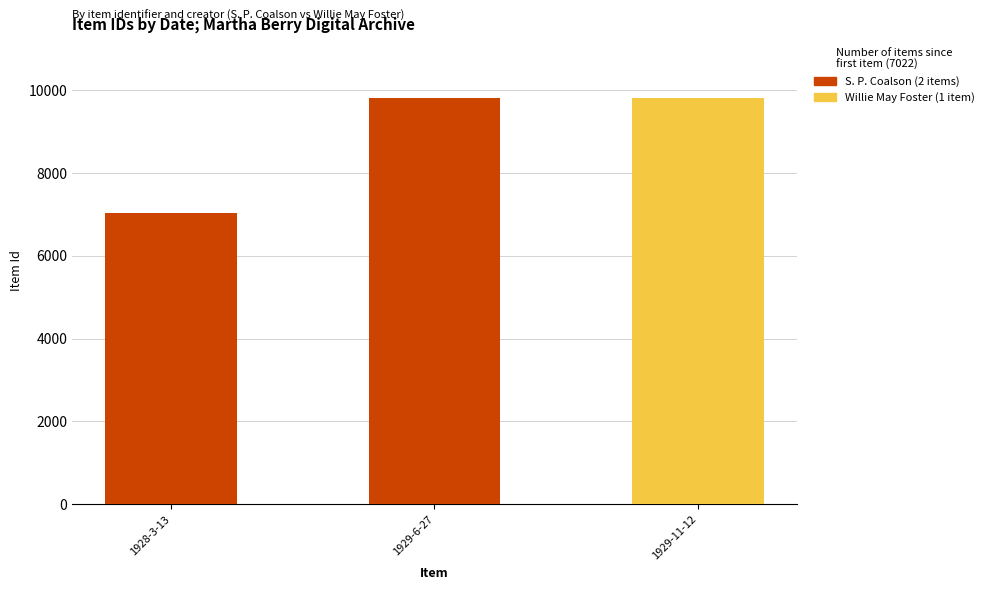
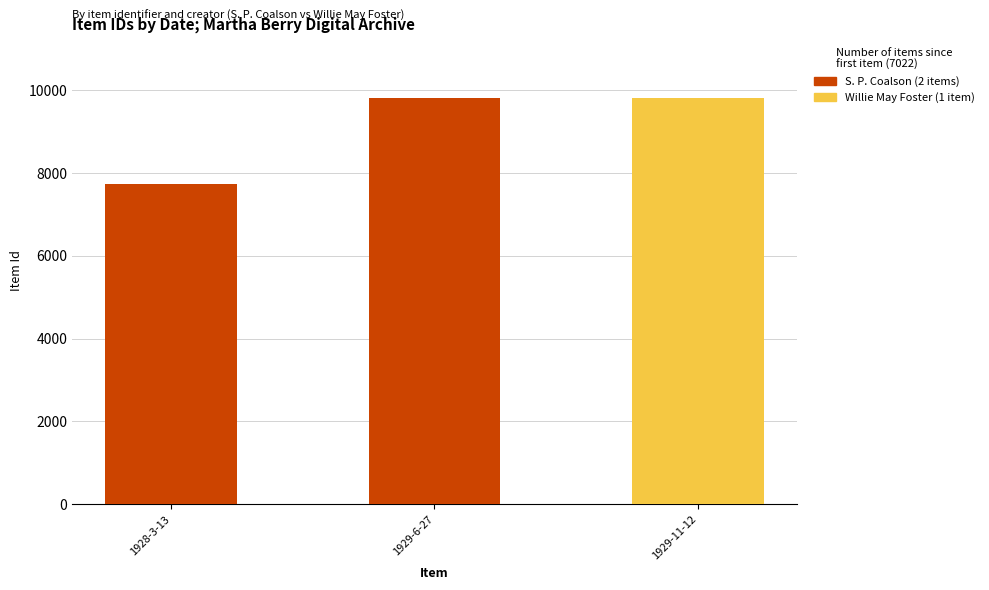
S. P. Coalson (2 items), 1928-3-13: 7000 -> 7700
